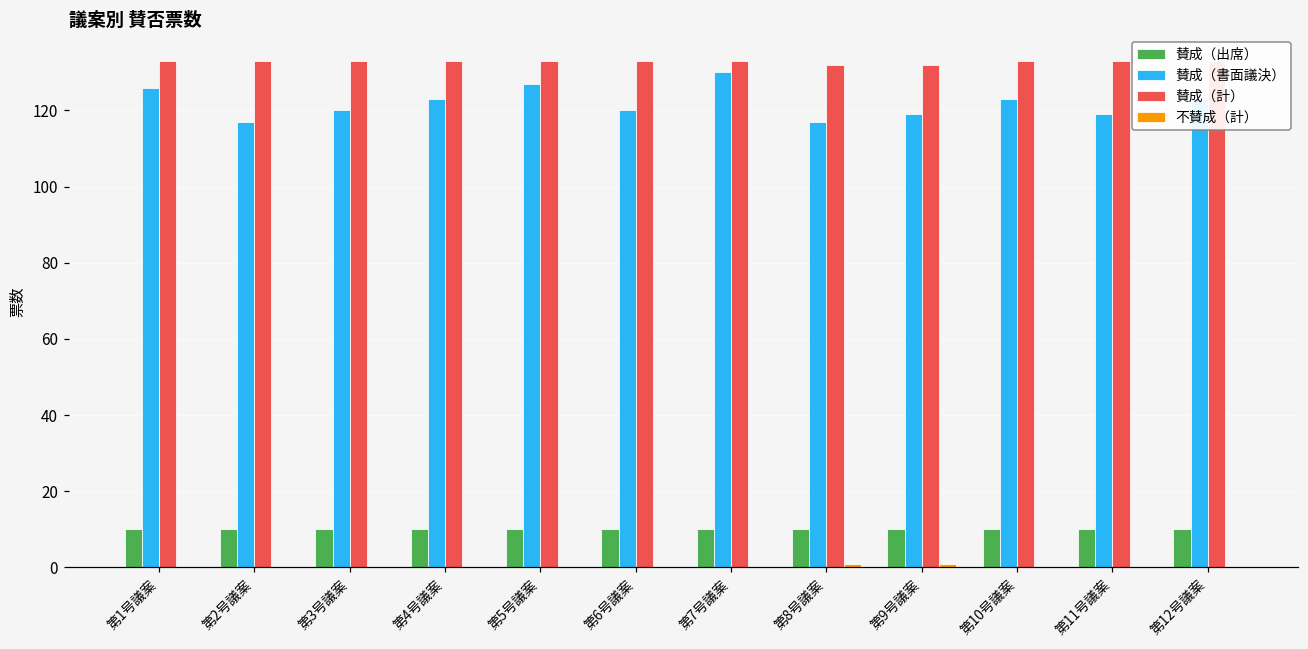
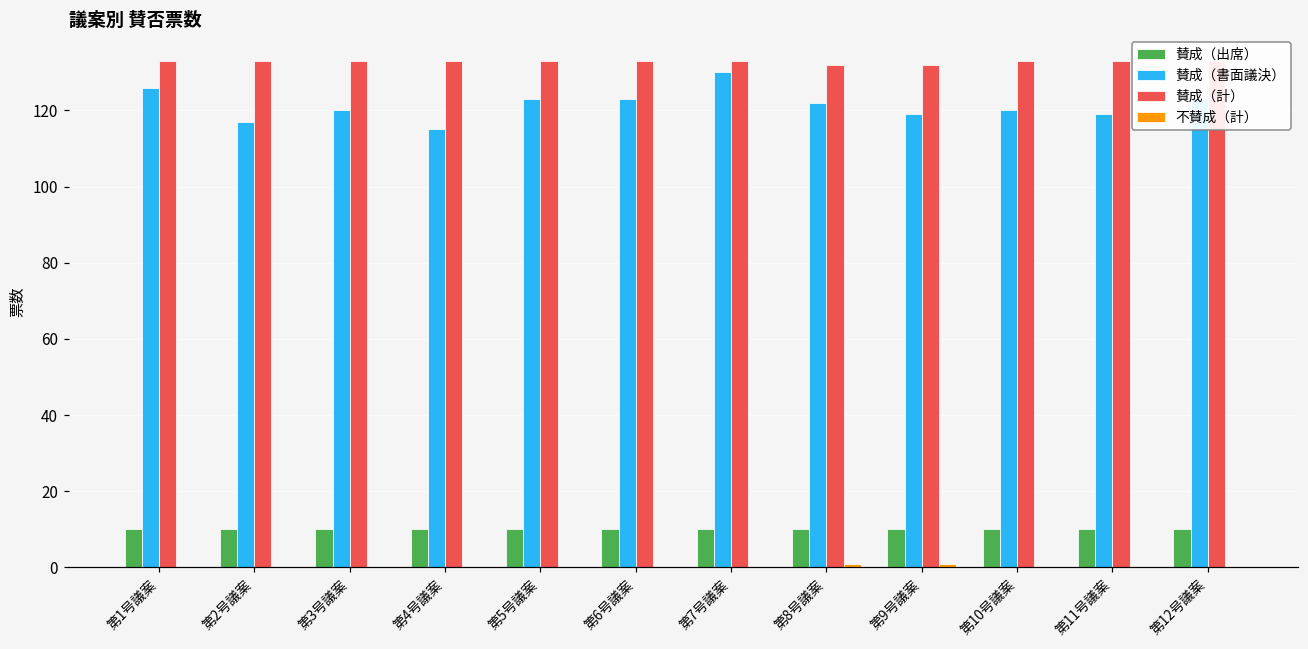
賛成（書面議決）, 第4号議案: 123 -> 115
賛成（書面議決）, 第5号議案: 127 -> 123
賛成（書面議決）, 第6号議案: 120 -> 123
賛成（書面議決）, 第8号議案: 117 -> 122
賛成（書面議決）, 第10号議案: 123 -> 120
